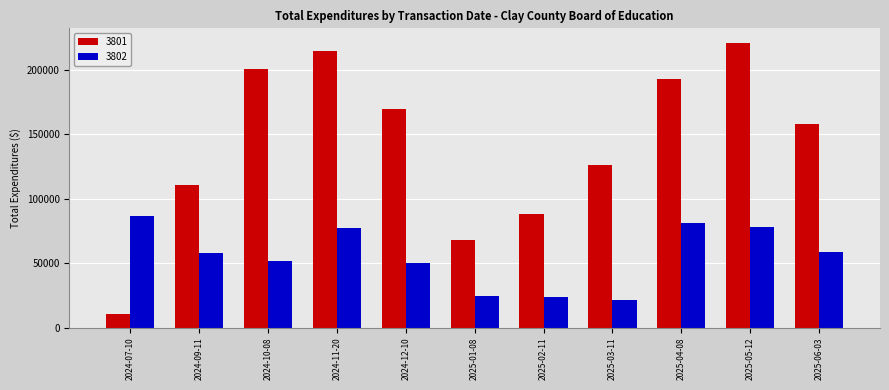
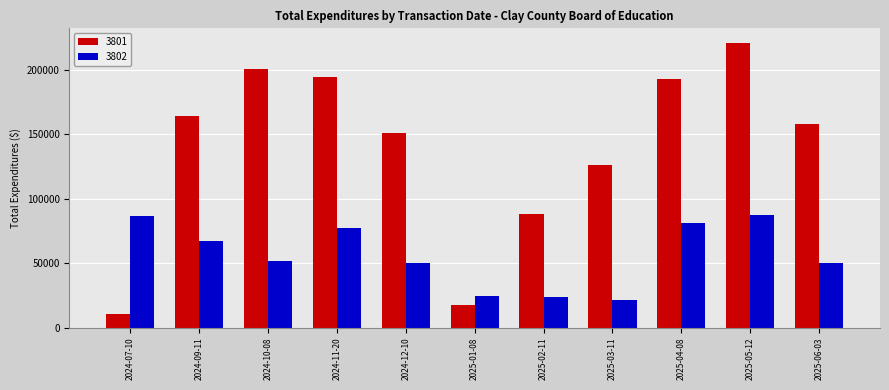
3801, 2024-09-11: 111000 -> 164000
3802, 2024-09-11: 58000 -> 67000
3801, 2024-11-20: 214000 -> 195000
3801, 2024-12-10: 170000 -> 151000
3801, 2025-01-08: 68000 -> 17000
3802, 2025-05-12: 78000 -> 88000
3802, 2025-06-03: 59000 -> 50000
